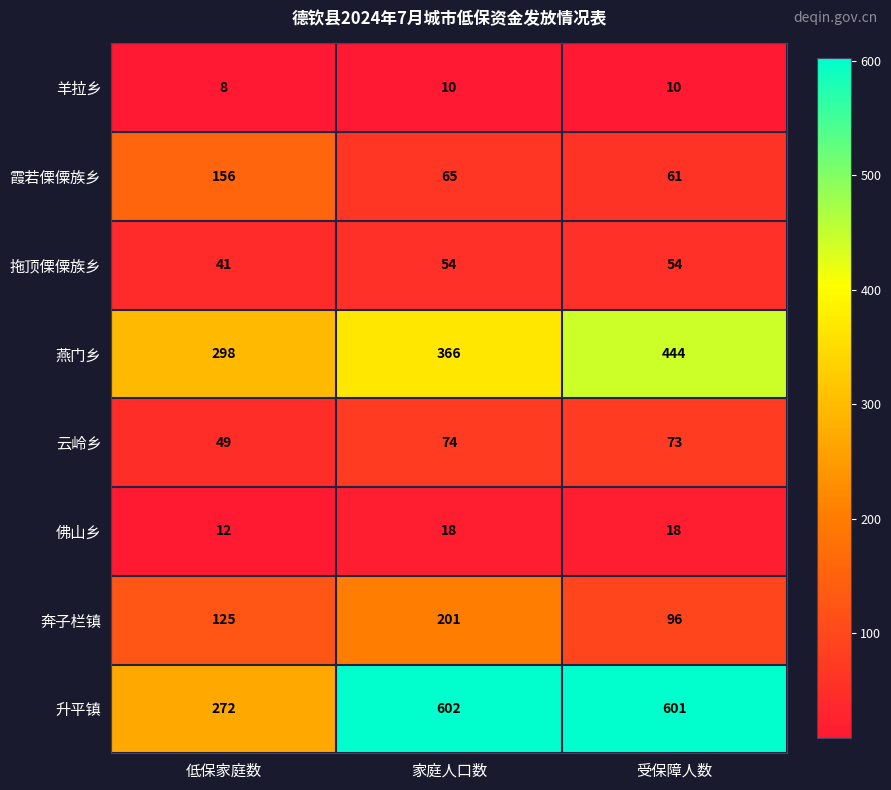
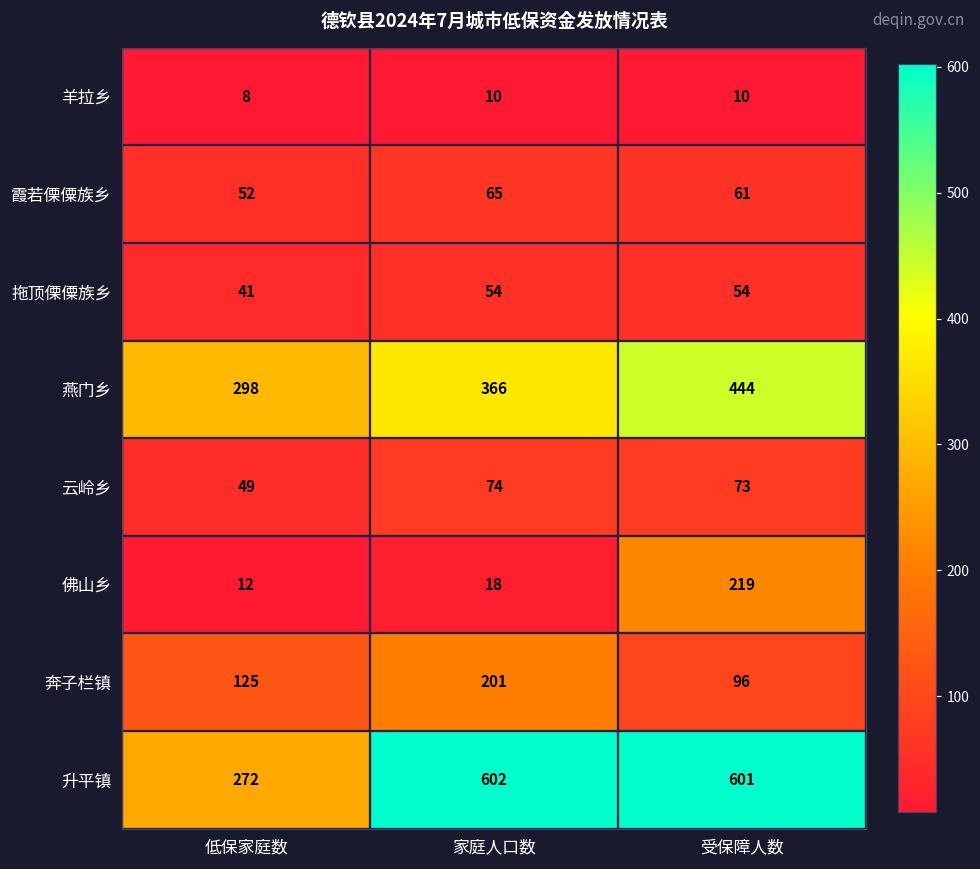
霞若傈僳族乡, 低保家庭数: 156 -> 52
佛山乡, 受保障人数: 18 -> 219
